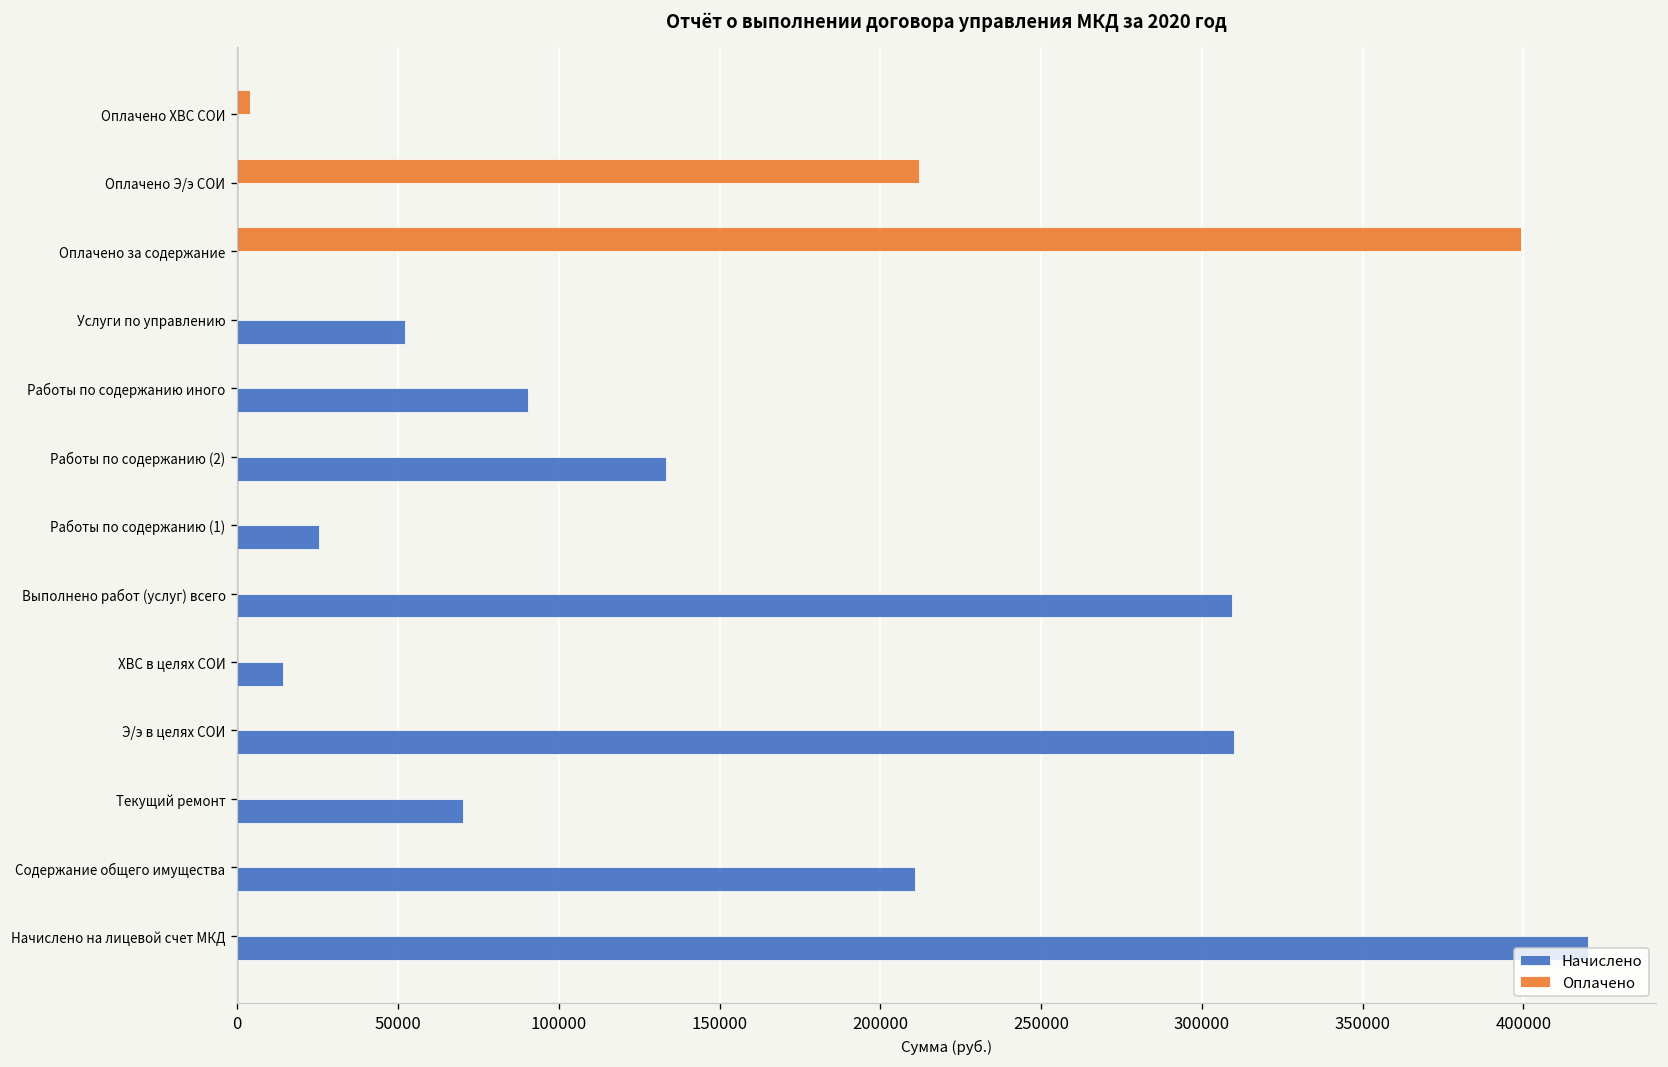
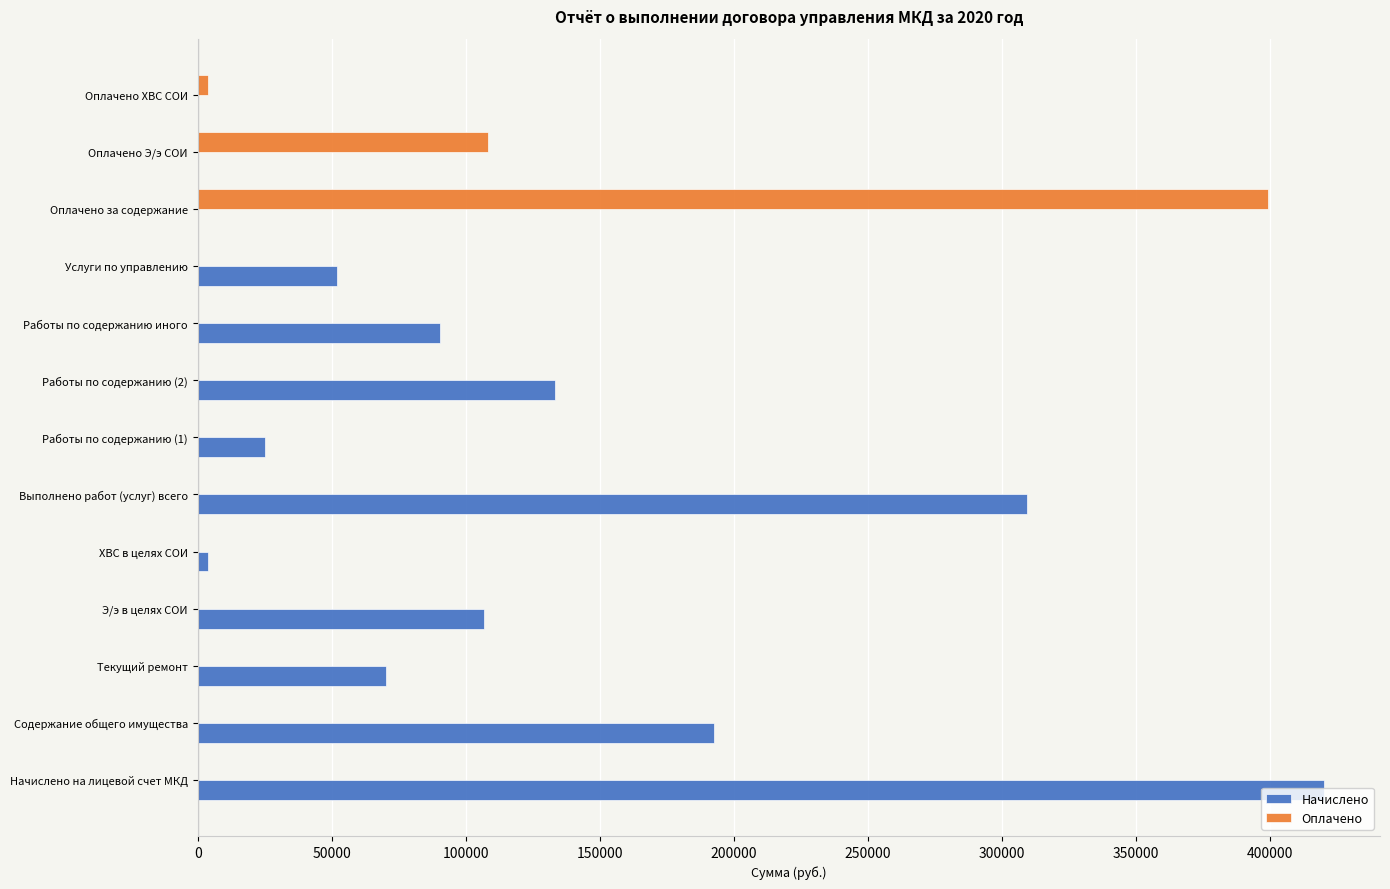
Оплачено, Оплачено Э/э СОИ: 212000 -> 108000
Начислено, ХВС в целях СОИ: 14000 -> 4000
Начислено, Э/э в целях СОИ: 310000 -> 107000
Начислено, Содержание общего имущества: 211000 -> 193000
